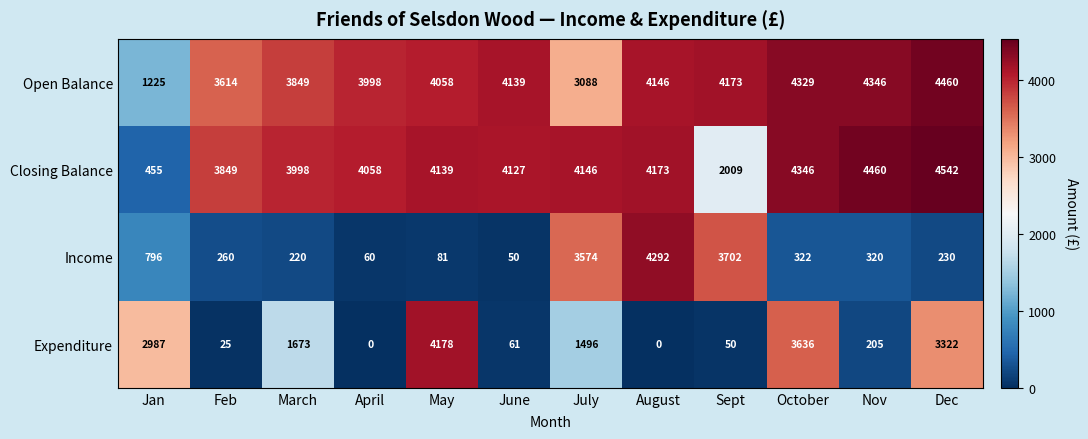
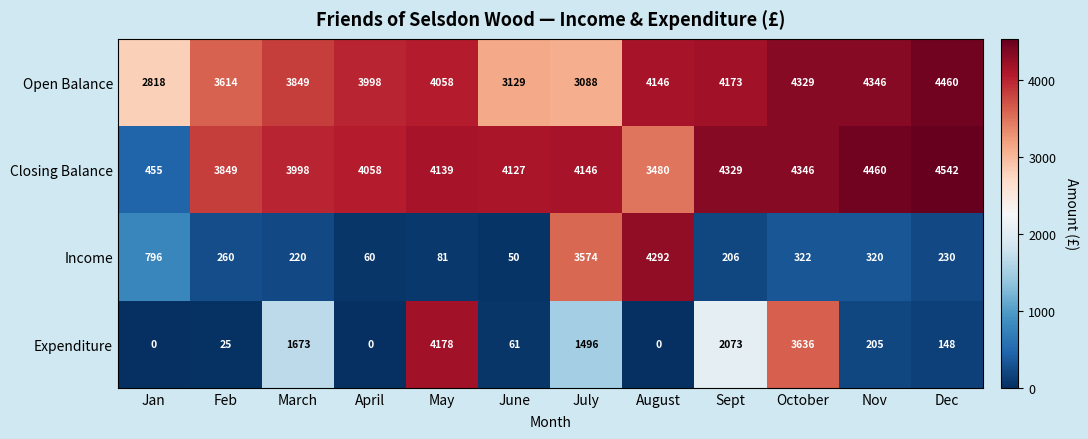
Open Balance, Jan: 1225 -> 2818
Open Balance, June: 4139 -> 3129
Closing Balance, August: 4173 -> 3480
Closing Balance, Sept: 2009 -> 4329
Income, Sept: 3702 -> 206
Expenditure, Jan: 2987 -> 0
Expenditure, Sept: 50 -> 2073
Expenditure, Dec: 3322 -> 148
